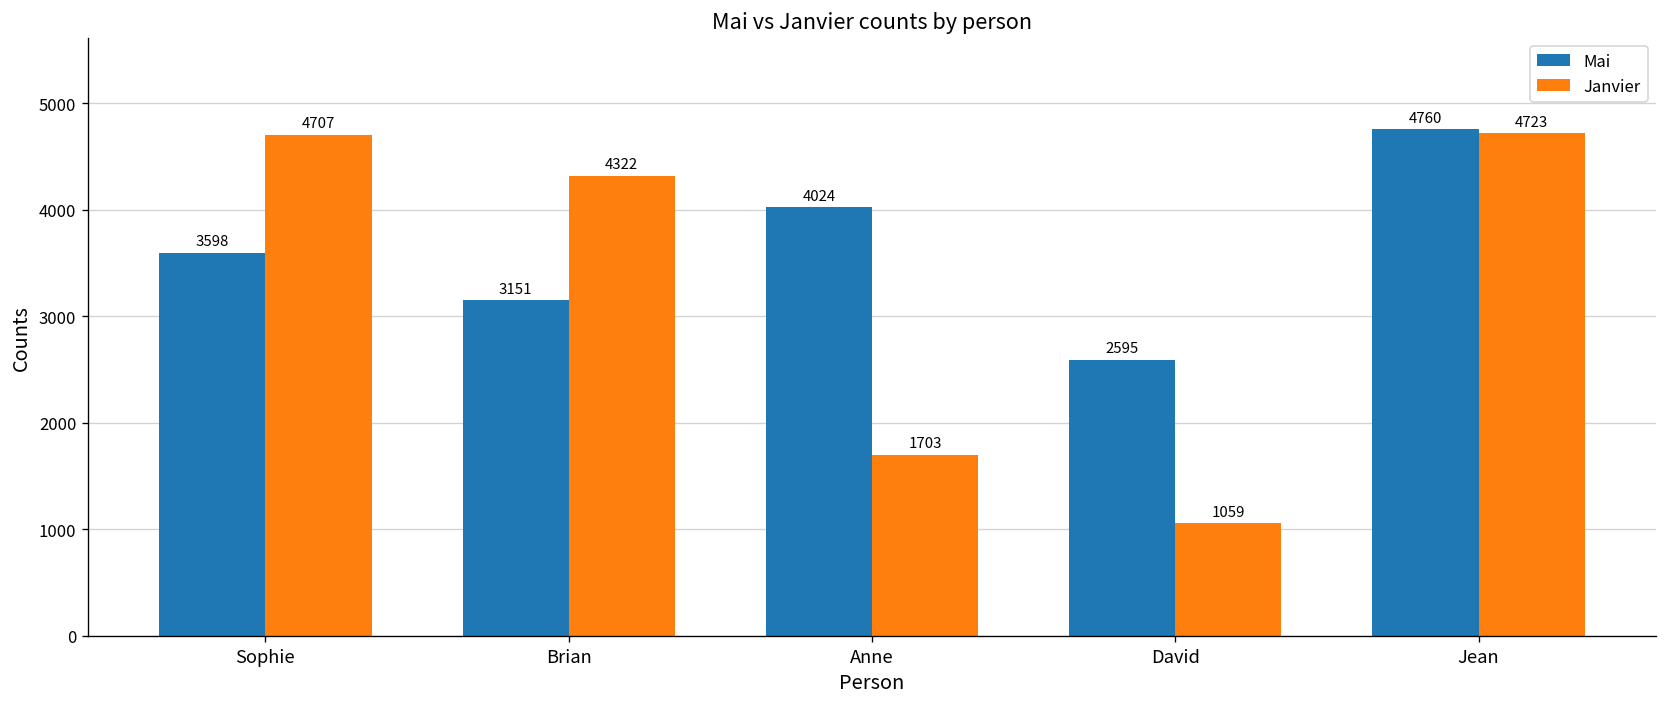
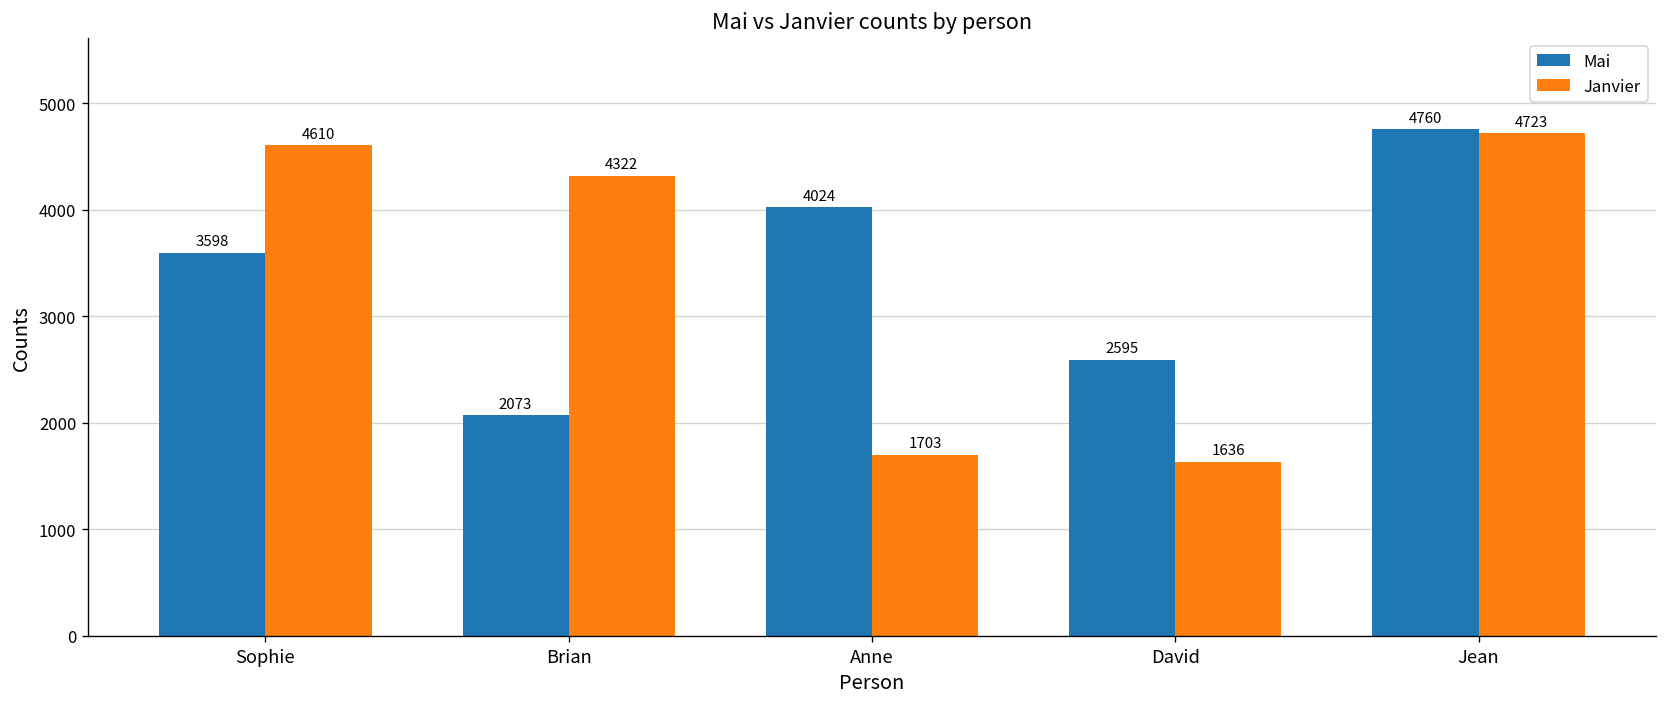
Janvier, Sophie: 4707 -> 4610
Mai, Brian: 3151 -> 2073
Janvier, David: 1059 -> 1636
